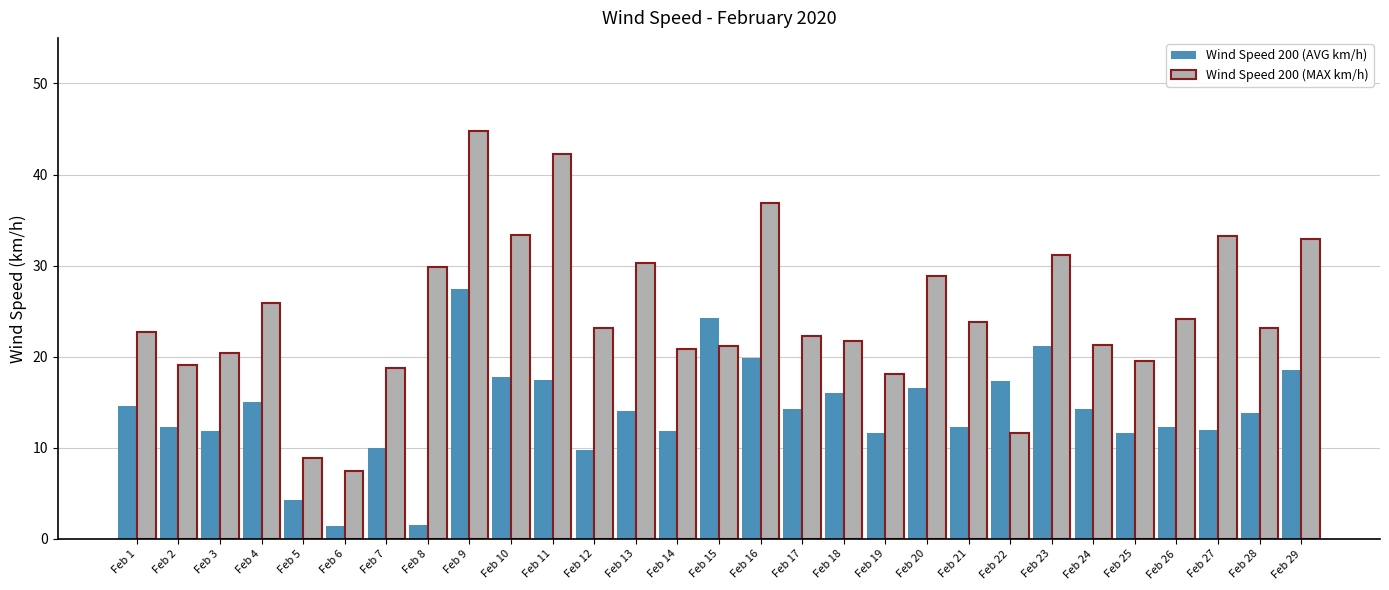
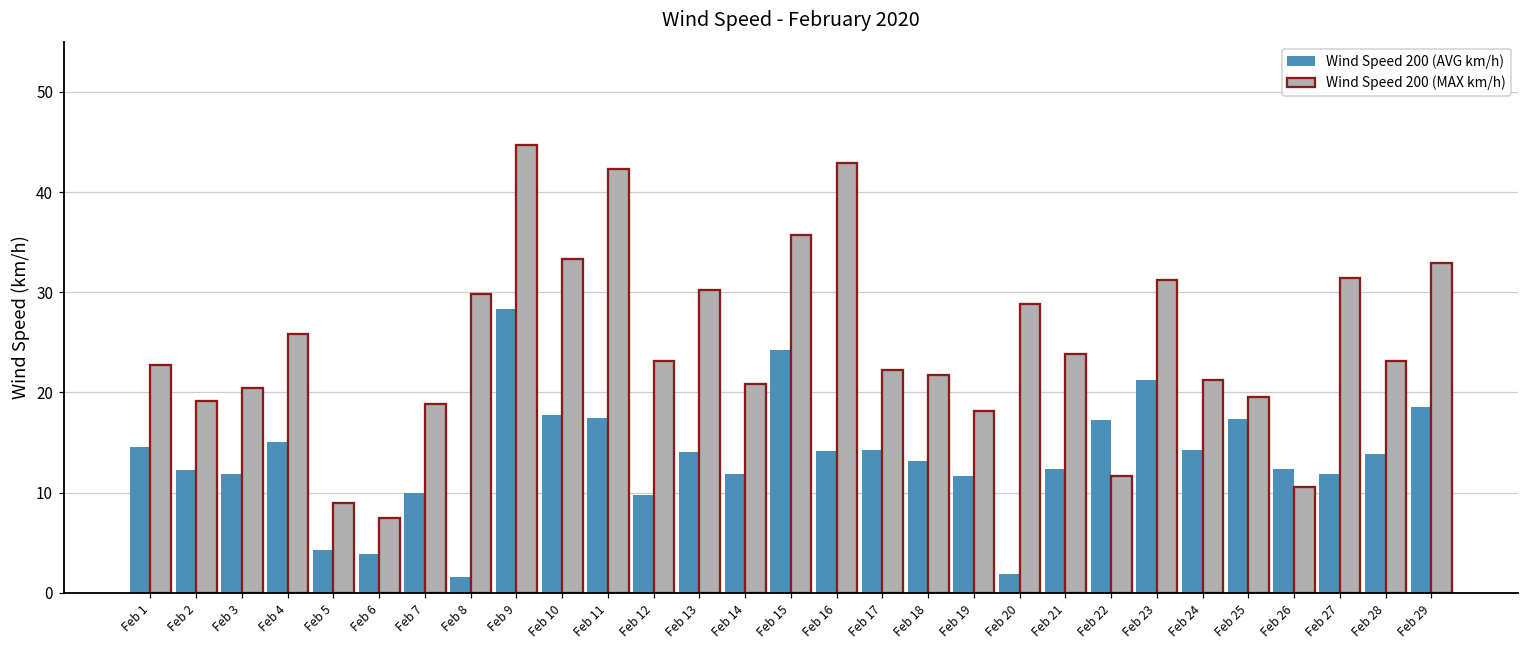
Wind Speed 200 (AVG km/h), Feb 6: 1 -> 4
Wind Speed 200 (AVG km/h), Feb 9: 27 -> 28
Wind Speed 200 (MAX km/h), Feb 15: 21 -> 36
Wind Speed 200 (AVG km/h), Feb 16: 20 -> 14
Wind Speed 200 (MAX km/h), Feb 16: 37 -> 43
Wind Speed 200 (AVG km/h), Feb 18: 16 -> 13
Wind Speed 200 (AVG km/h), Feb 20: 17 -> 2
Wind Speed 200 (AVG km/h), Feb 25: 12 -> 17
Wind Speed 200 (MAX km/h), Feb 26: 24 -> 11
Wind Speed 200 (MAX km/h), Feb 27: 33 -> 31
